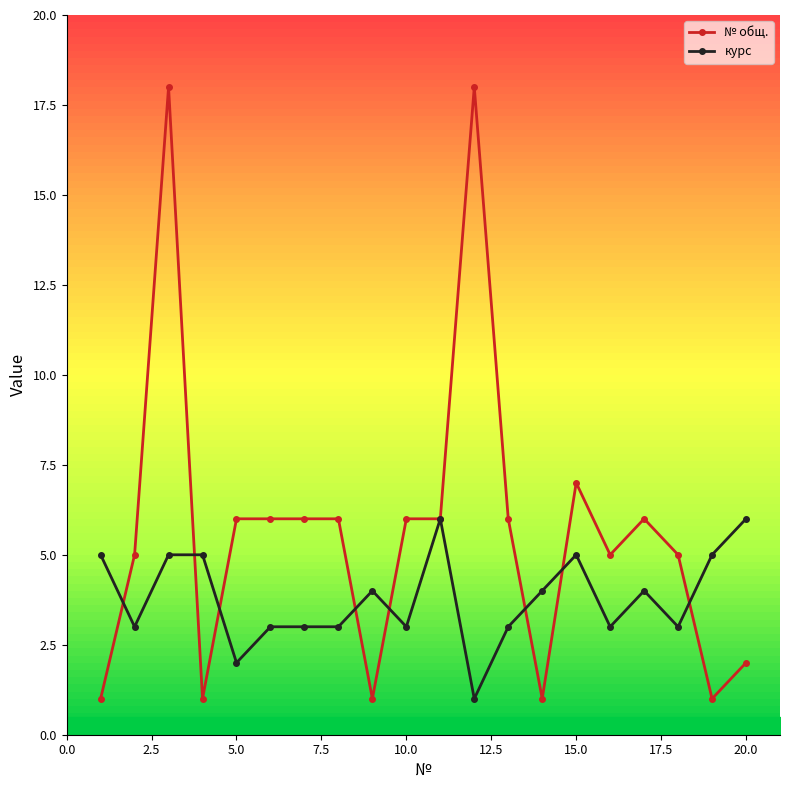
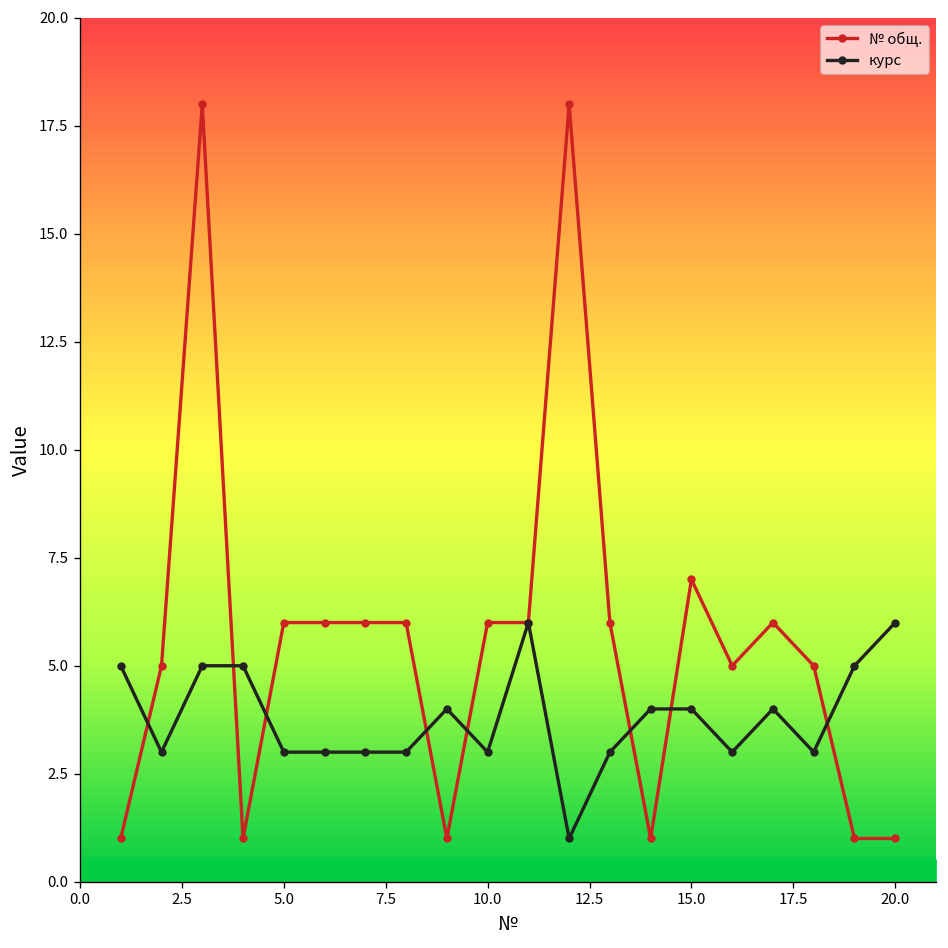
курс, 5.0: 2 -> 3
курс, 15.0: 5 -> 4
№ общ., 20.0: 2 -> 1
